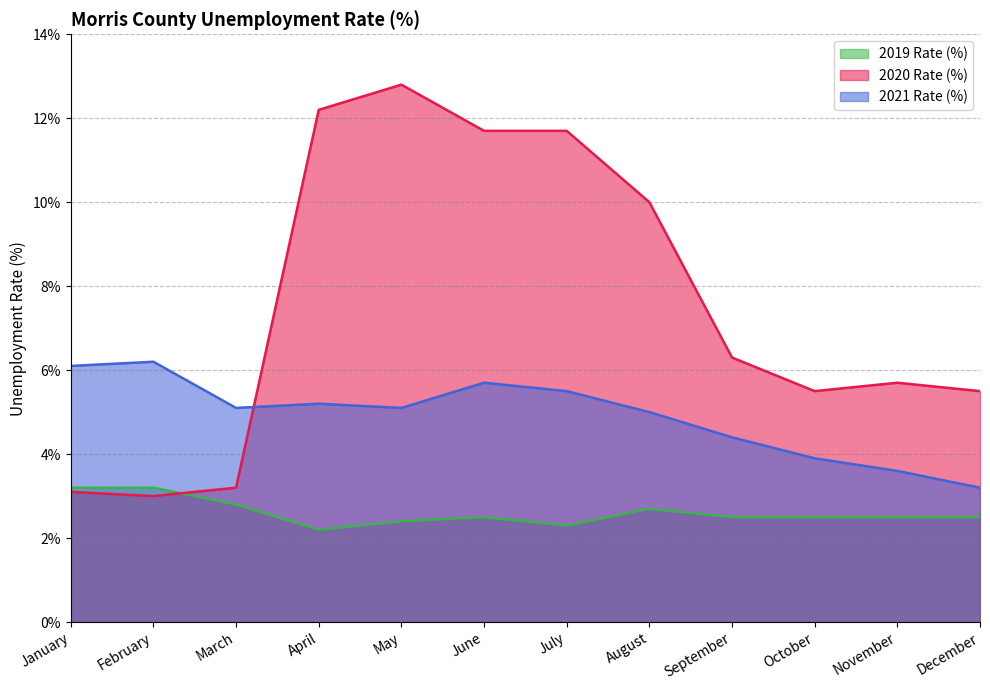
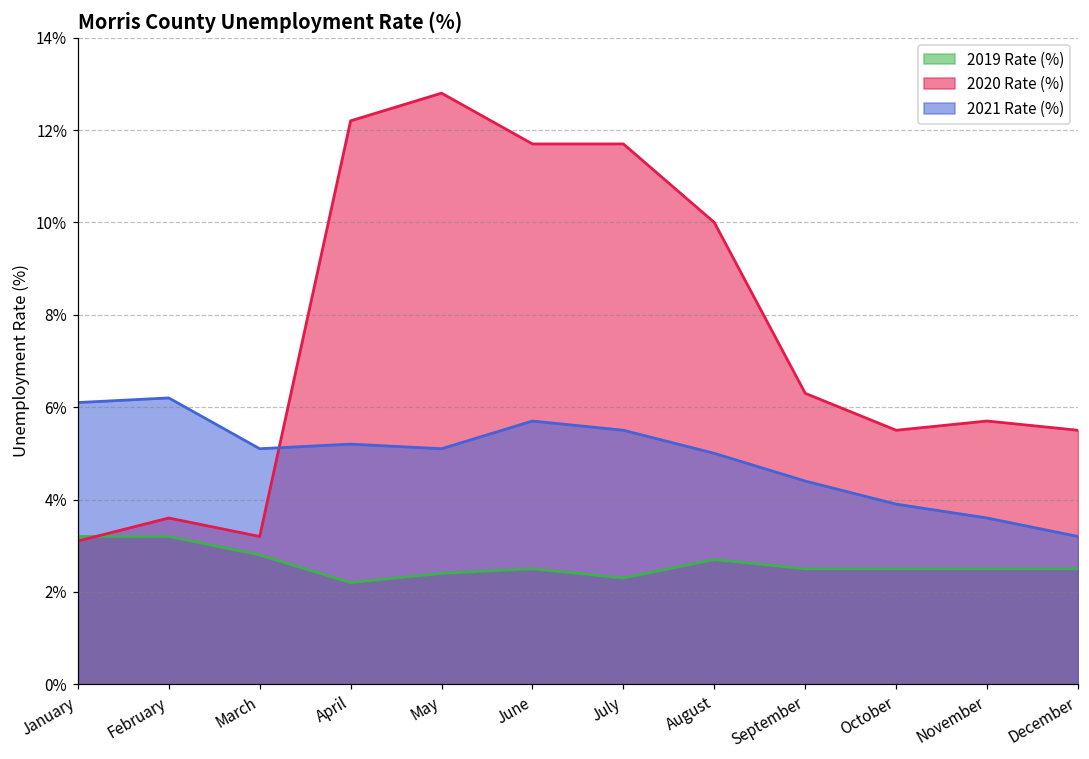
2020 Rate (%), February: 3.0% -> 3.6%
